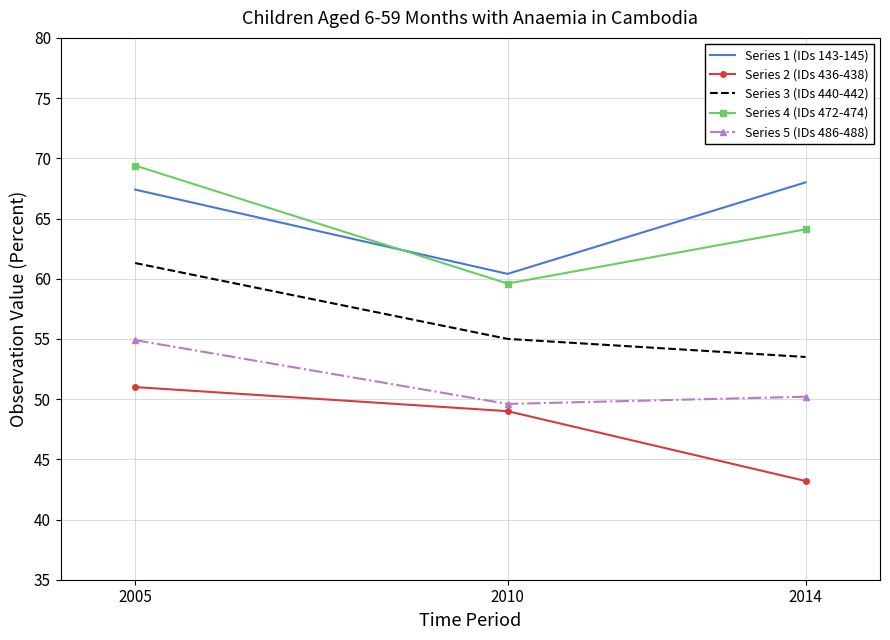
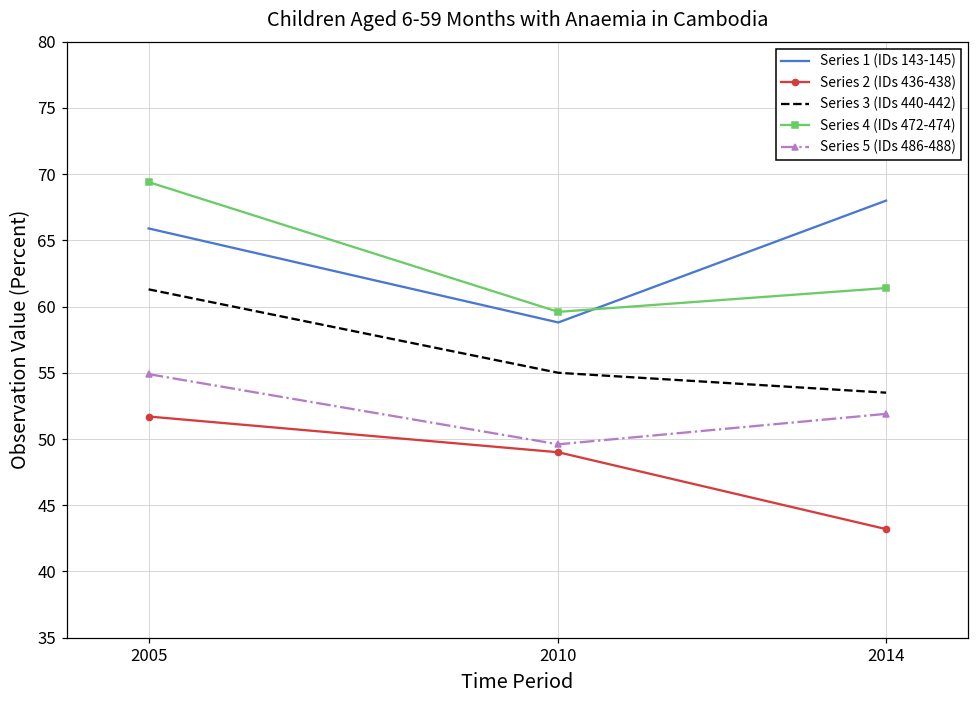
Series 1 (IDs 143-145), 2005: 67.4 -> 65.9
Series 2 (IDs 436-438), 2005: 51.0 -> 51.7
Series 1 (IDs 143-145), 2010: 60.4 -> 58.8
Series 4 (IDs 472-474), 2014: 64.1 -> 61.4
Series 5 (IDs 486-488), 2014: 50.2 -> 51.9
